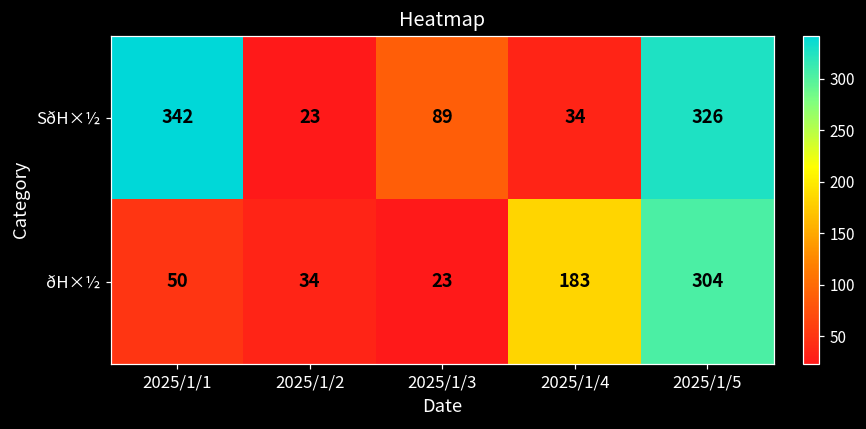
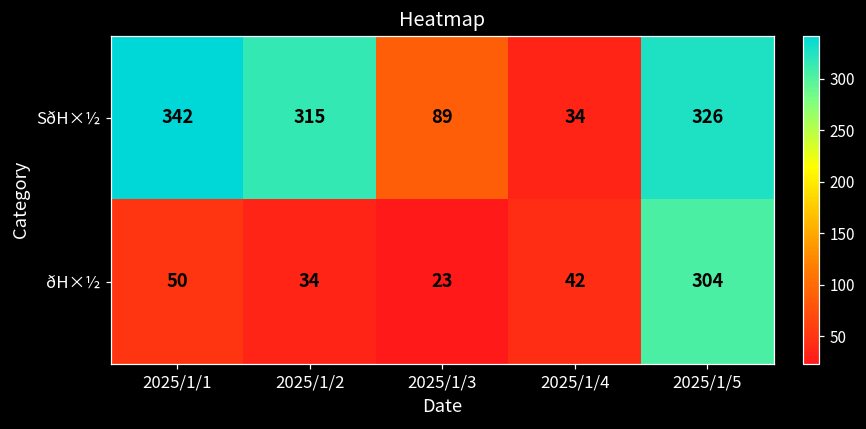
SðH×½, 2025/1/2: 23 -> 315
ðH×½, 2025/1/4: 183 -> 42
